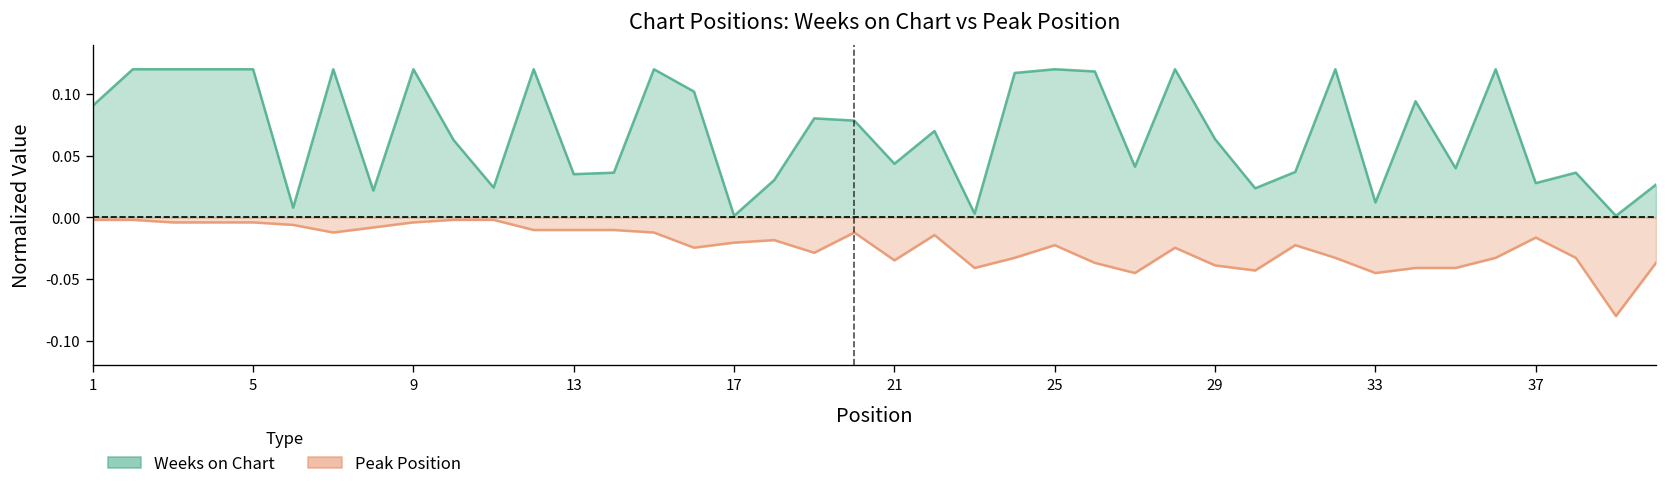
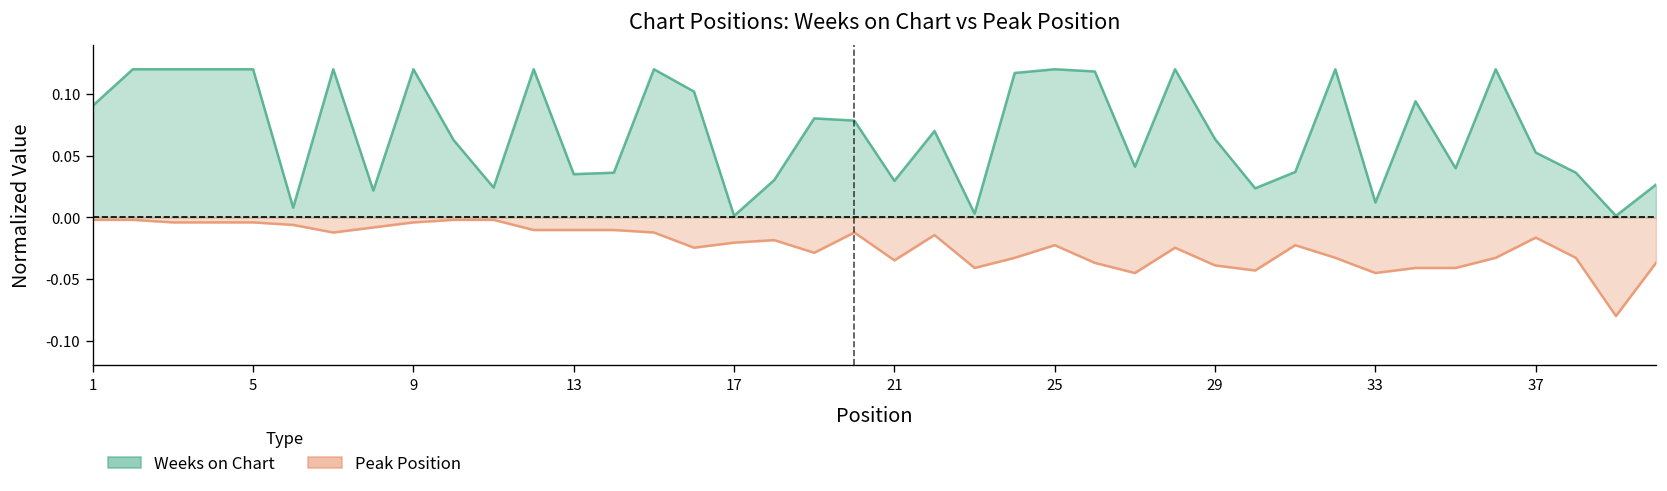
Weeks on Chart, 21: 0.043 -> 0.030
Weeks on Chart, 37: 0.028 -> 0.052
